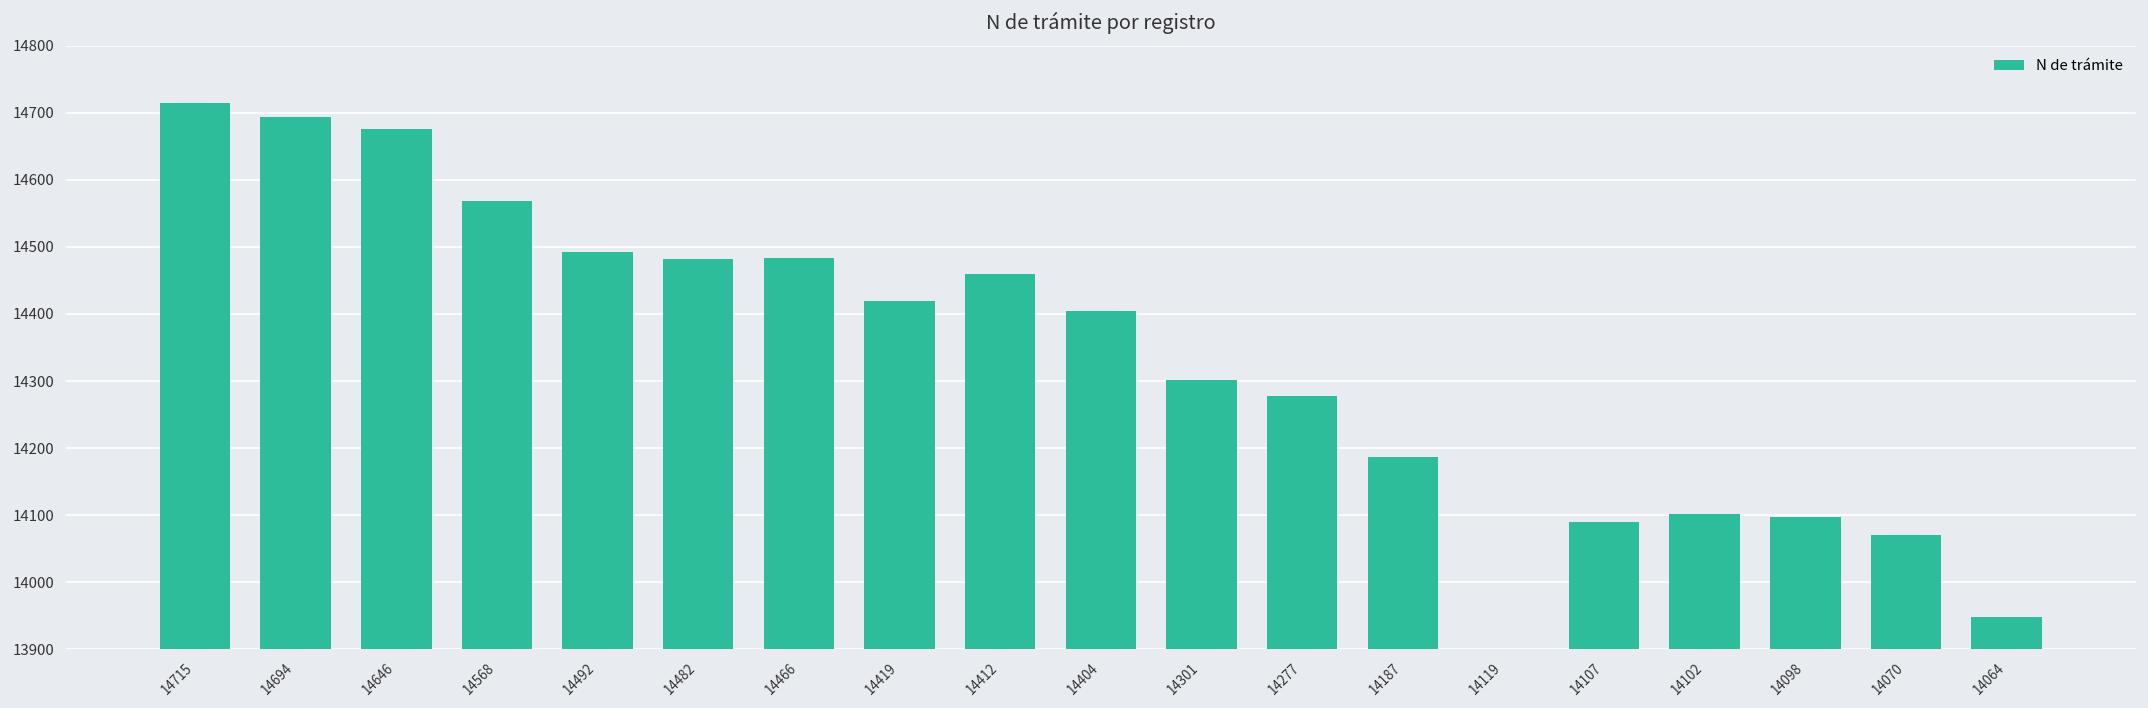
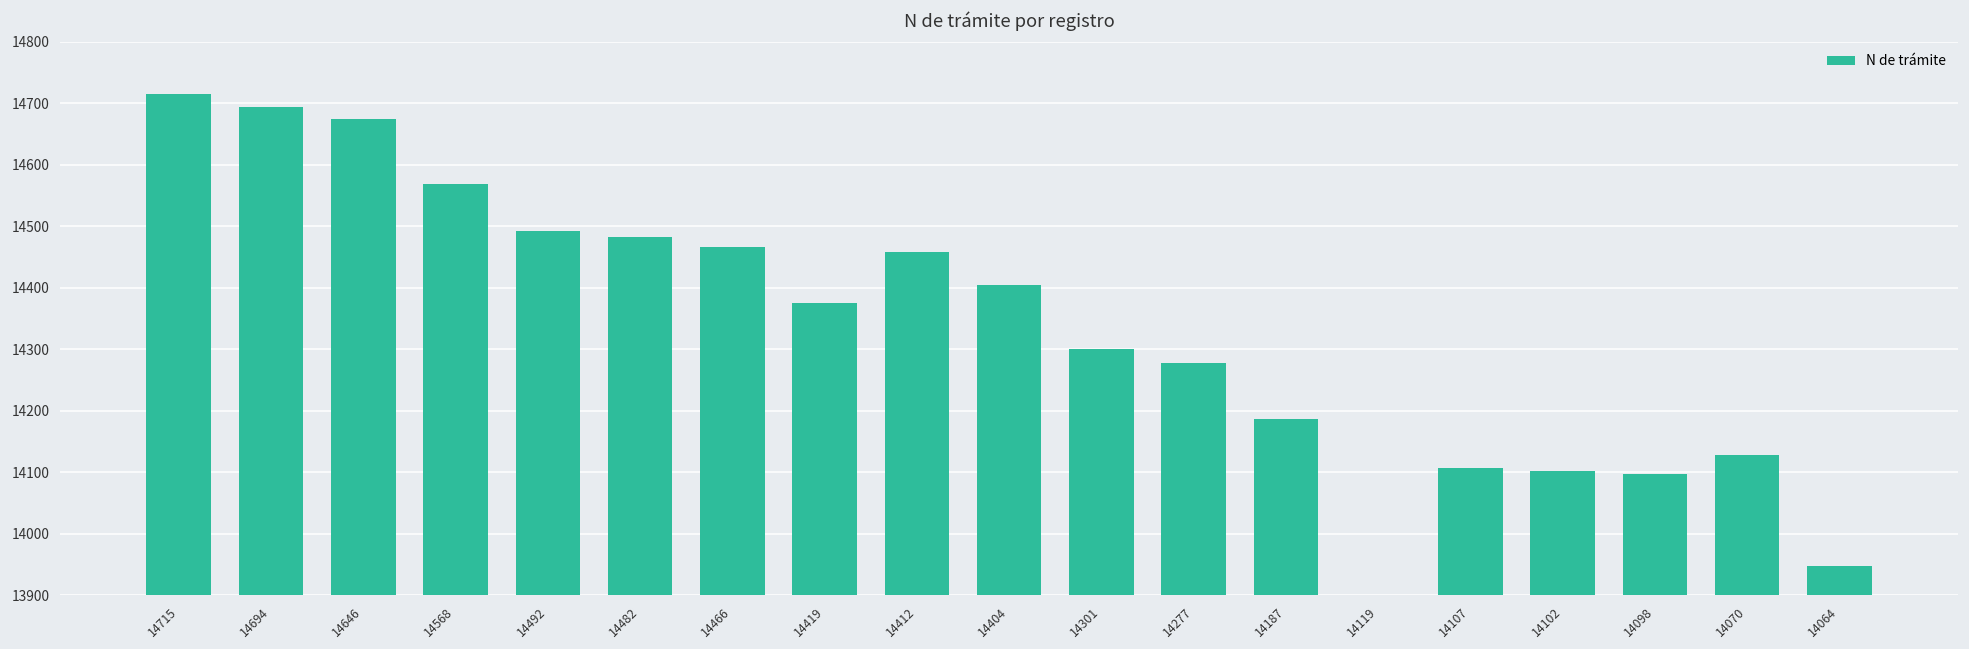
14466: 14480 -> 14470
14419: 14420 -> 14380
14107: 14090 -> 14110
14070: 14070 -> 14130
